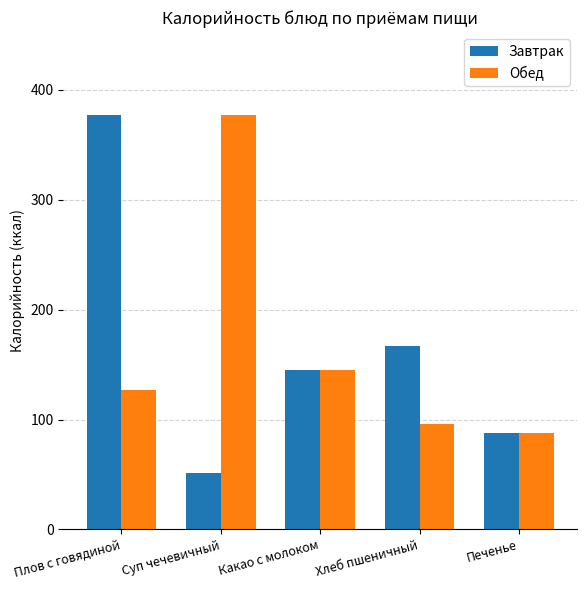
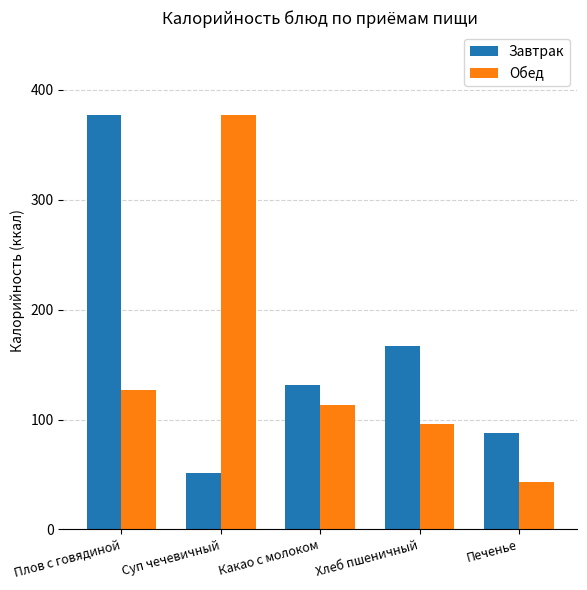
Завтрак, Какао с молоком: 145 -> 131
Обед, Какао с молоком: 145 -> 113
Обед, Печенье: 88 -> 43
